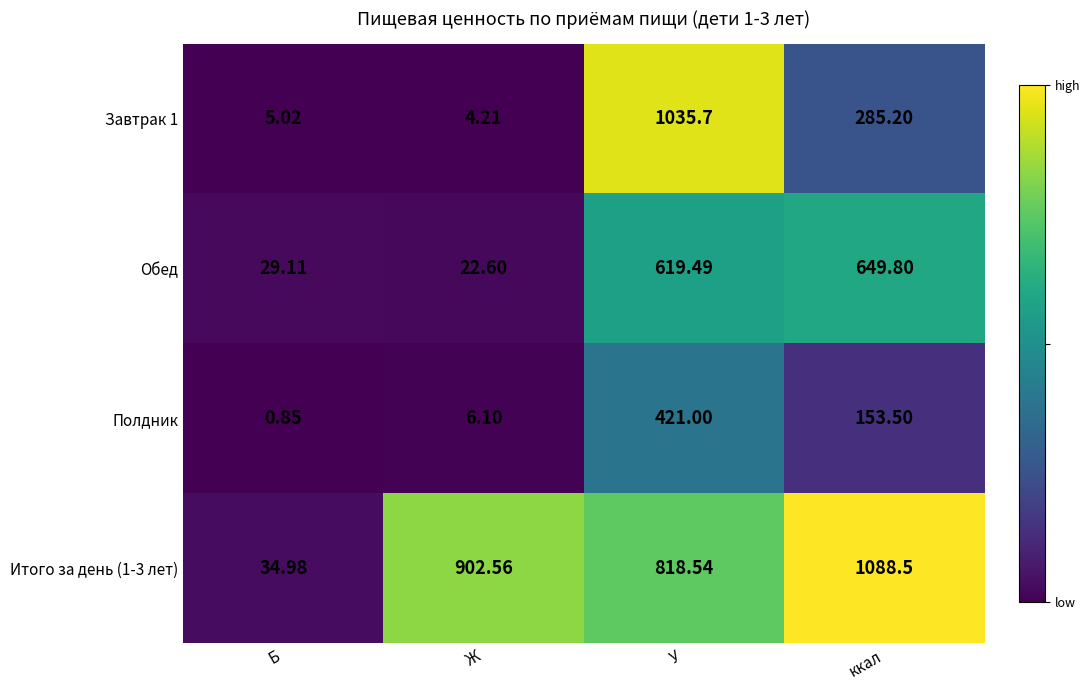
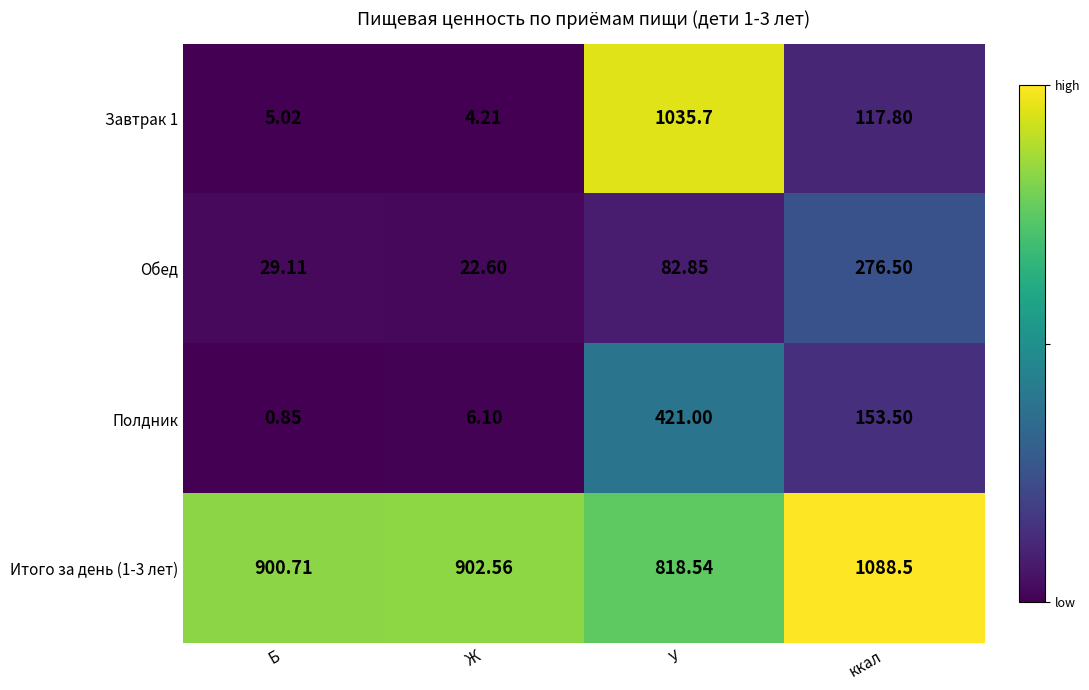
Завтрак 1, ккал: 285.20 -> 117.80
Обед, У: 619.49 -> 82.85
Обед, ккал: 649.80 -> 276.50
Итого за день (1-3 лет), Б: 34.98 -> 900.71
